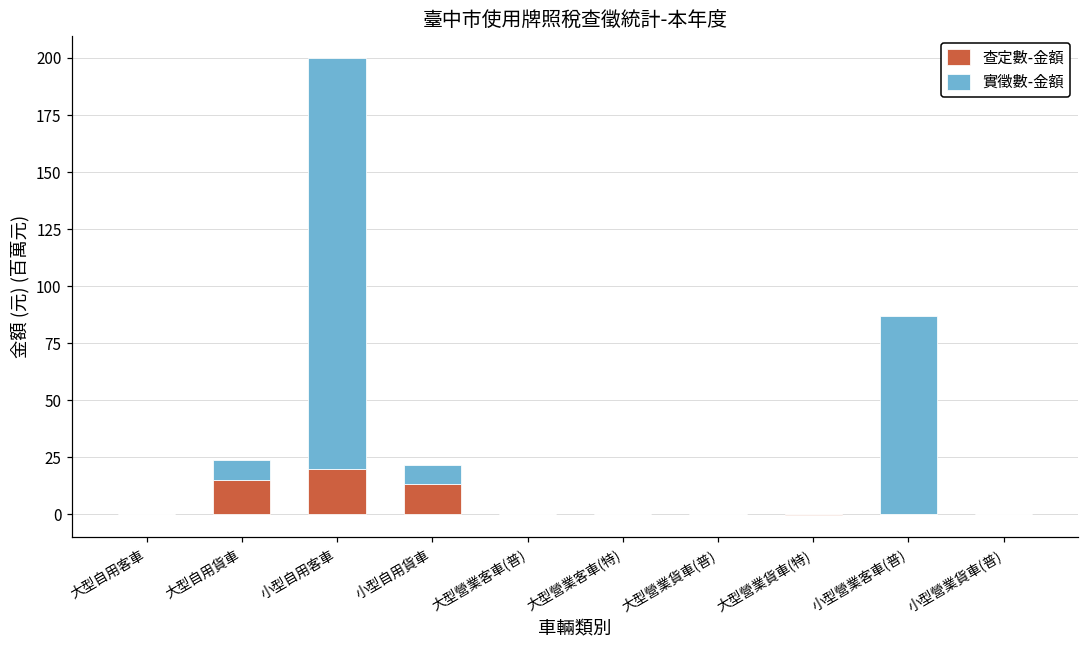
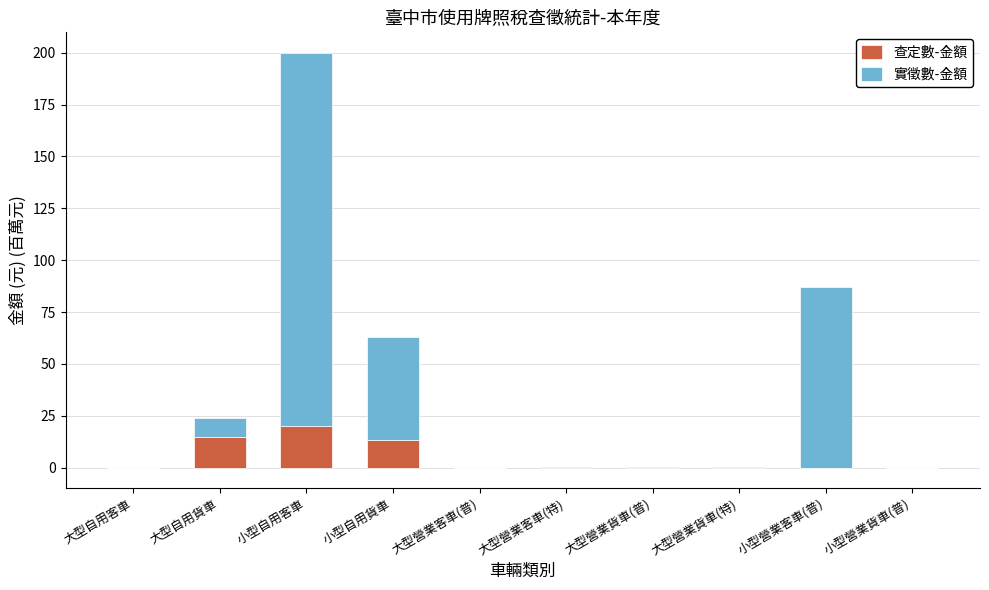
實徵數-金額, 小型自用貨車: 8 -> 50
